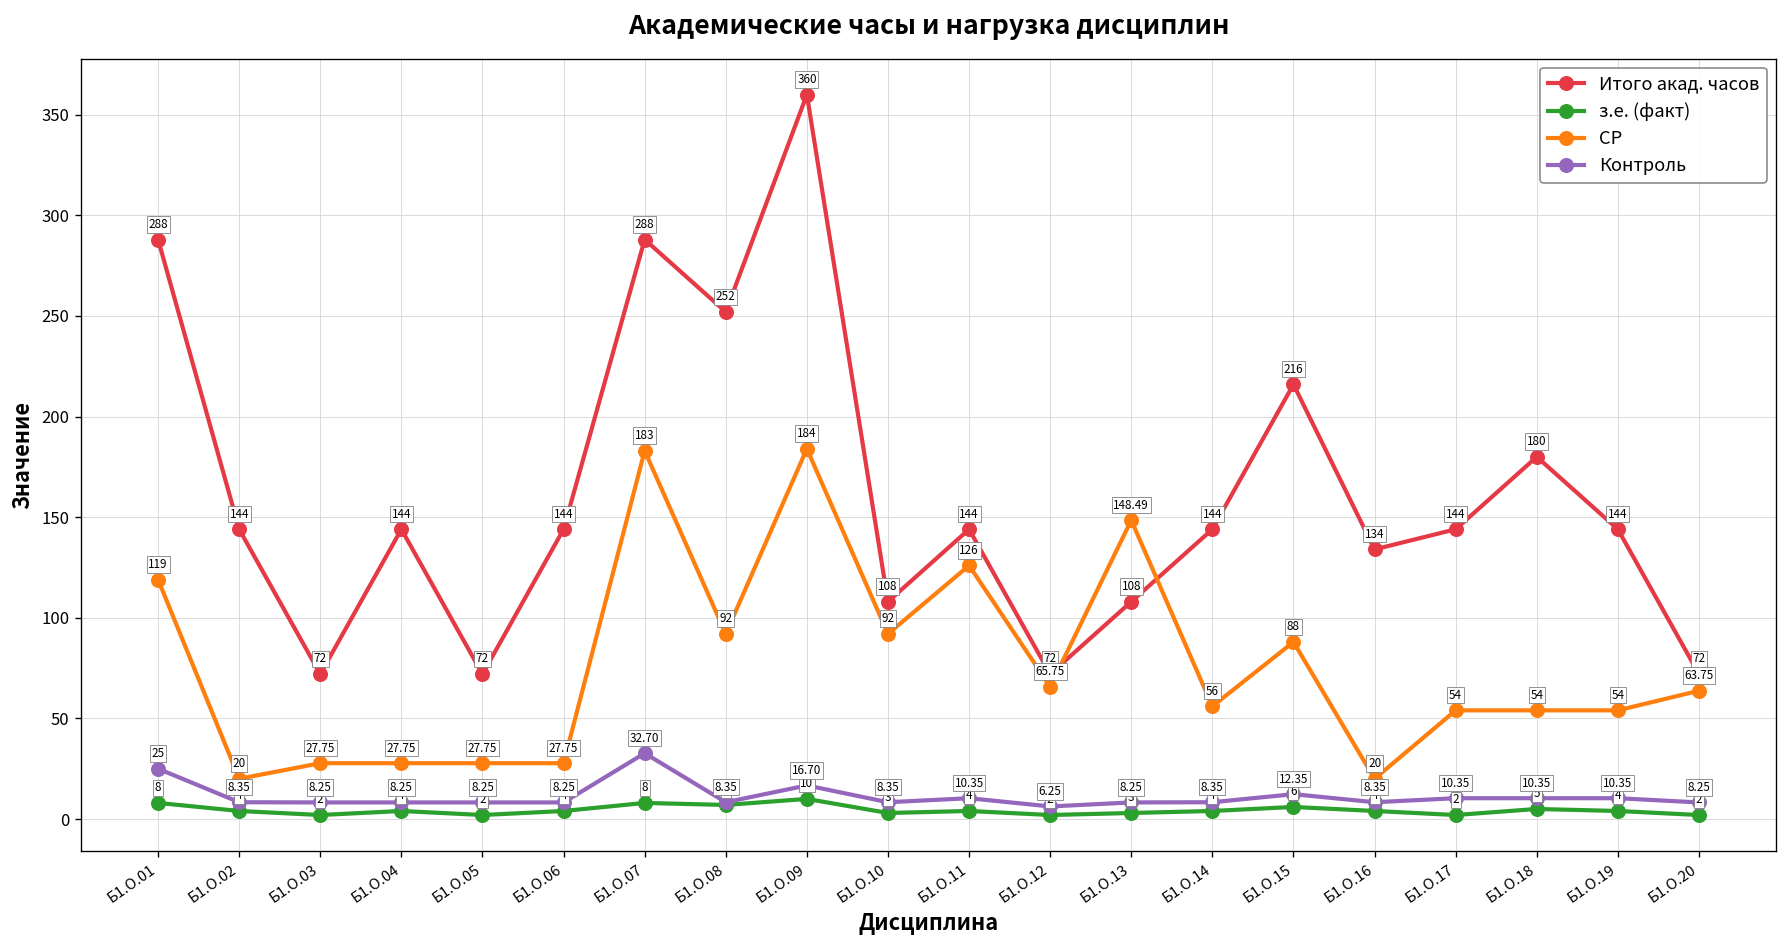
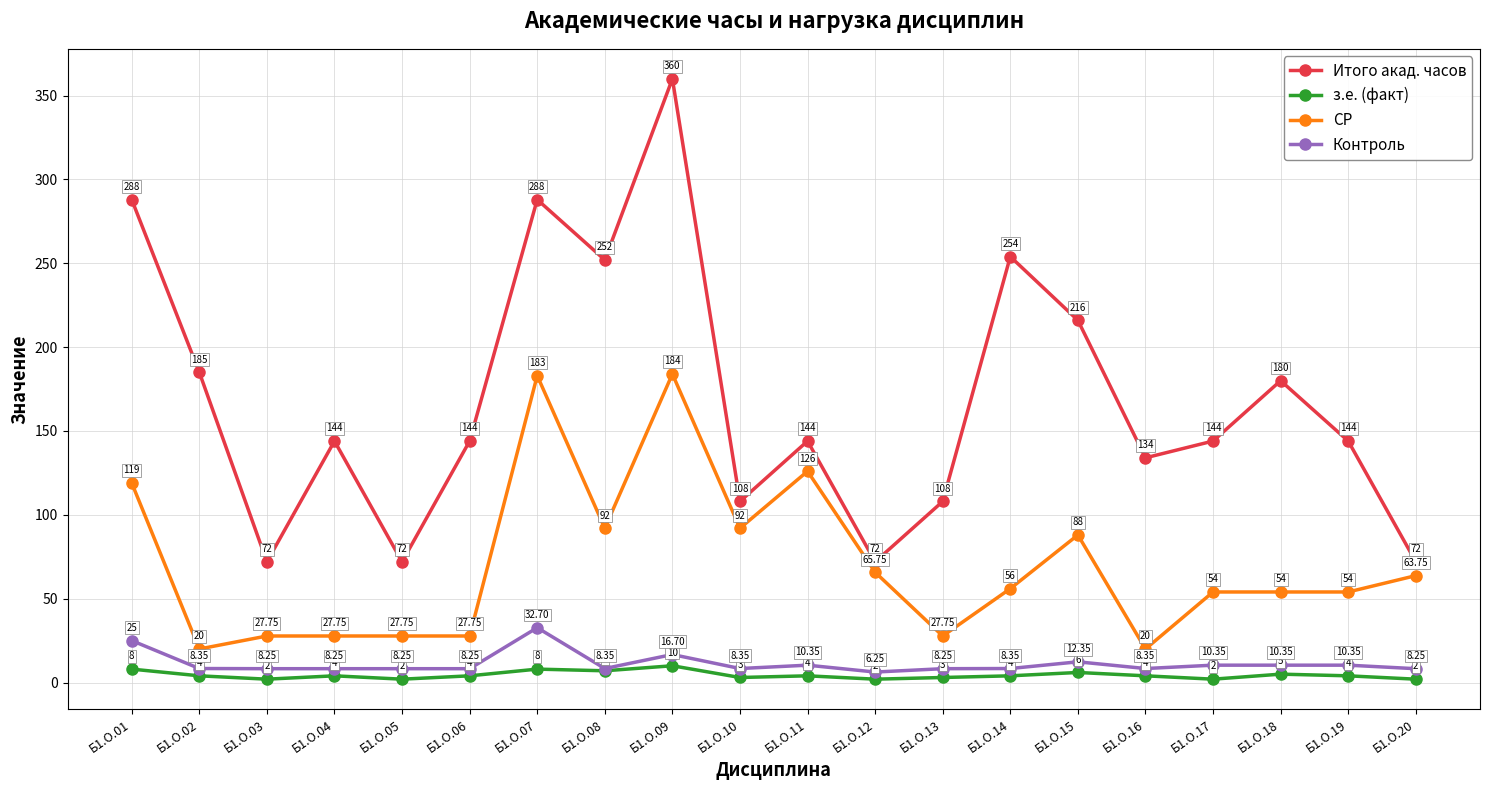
Итого акад. часов, Б1.О.02: 144 -> 185
СР, Б1.О.13: 148.49 -> 27.75
Итого акад. часов, Б1.О.14: 144 -> 254
